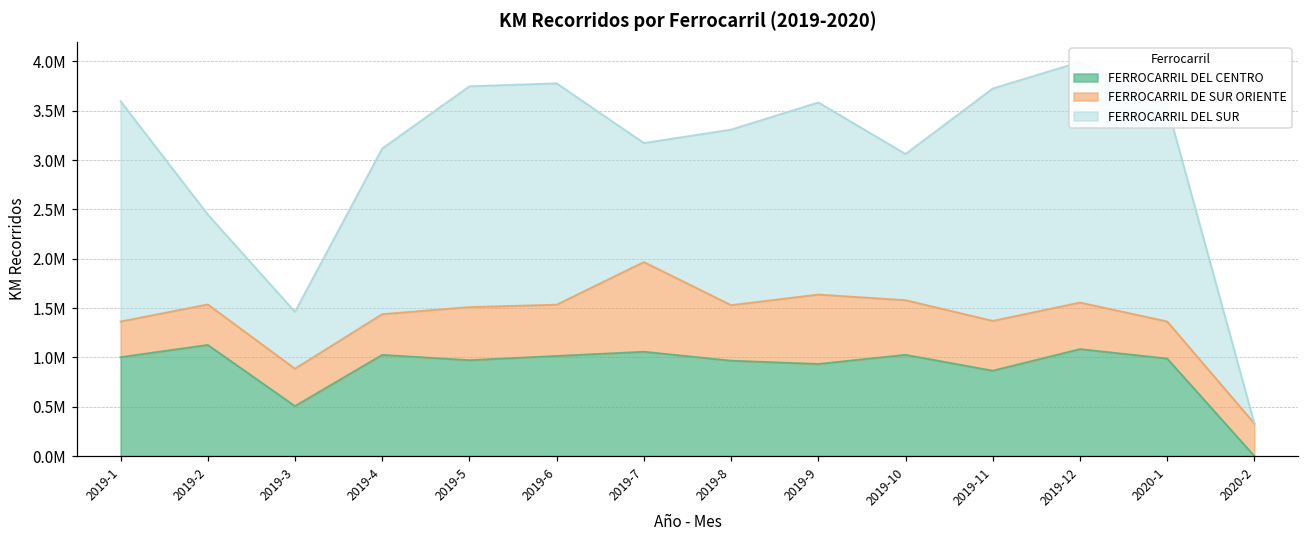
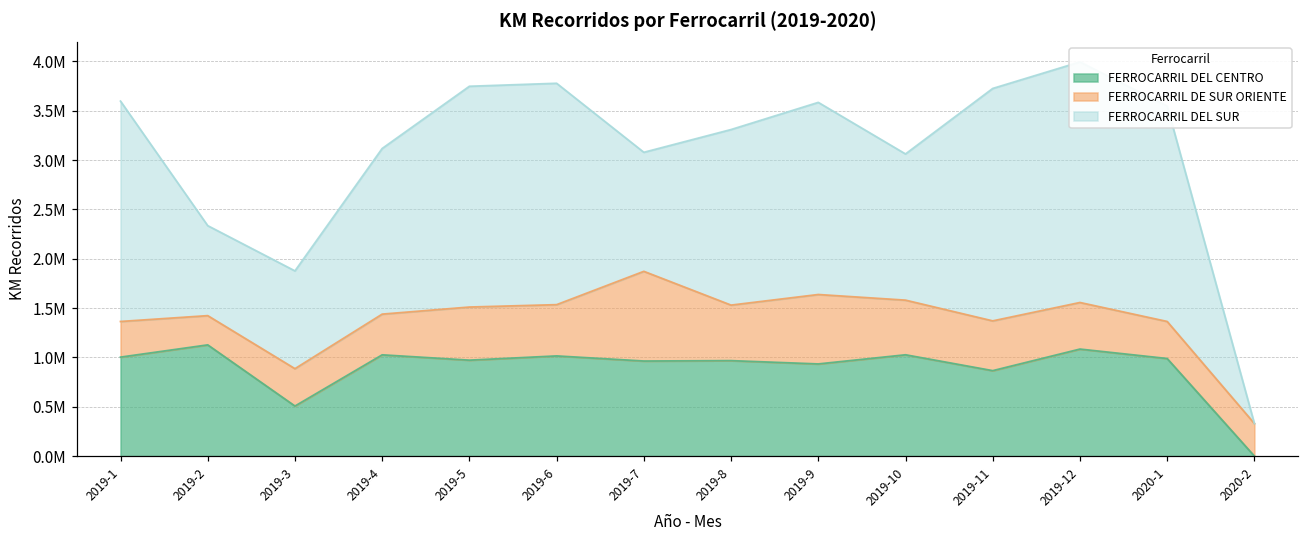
FERROCARRIL DE SUR ORIENTE, 2019-2: 400000 -> 300000
FERROCARRIL DEL SUR, 2019-3: 600000 -> 1000000
FERROCARRIL DEL CENTRO, 2019-7: 1100000 -> 1000000
